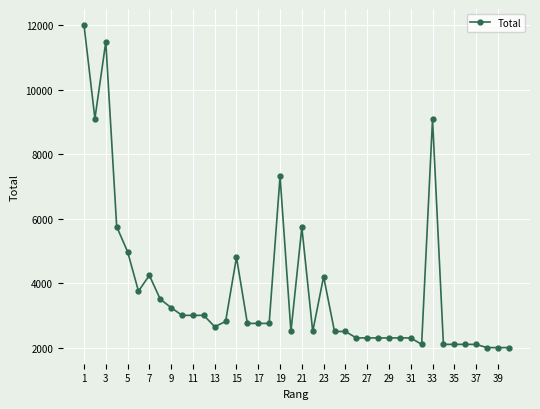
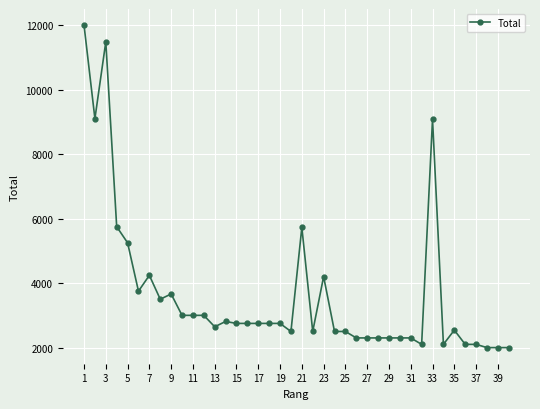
5: 5000 -> 5300
9: 3200 -> 3700
15: 4800 -> 2800
19: 7300 -> 2800
35: 2100 -> 2500
